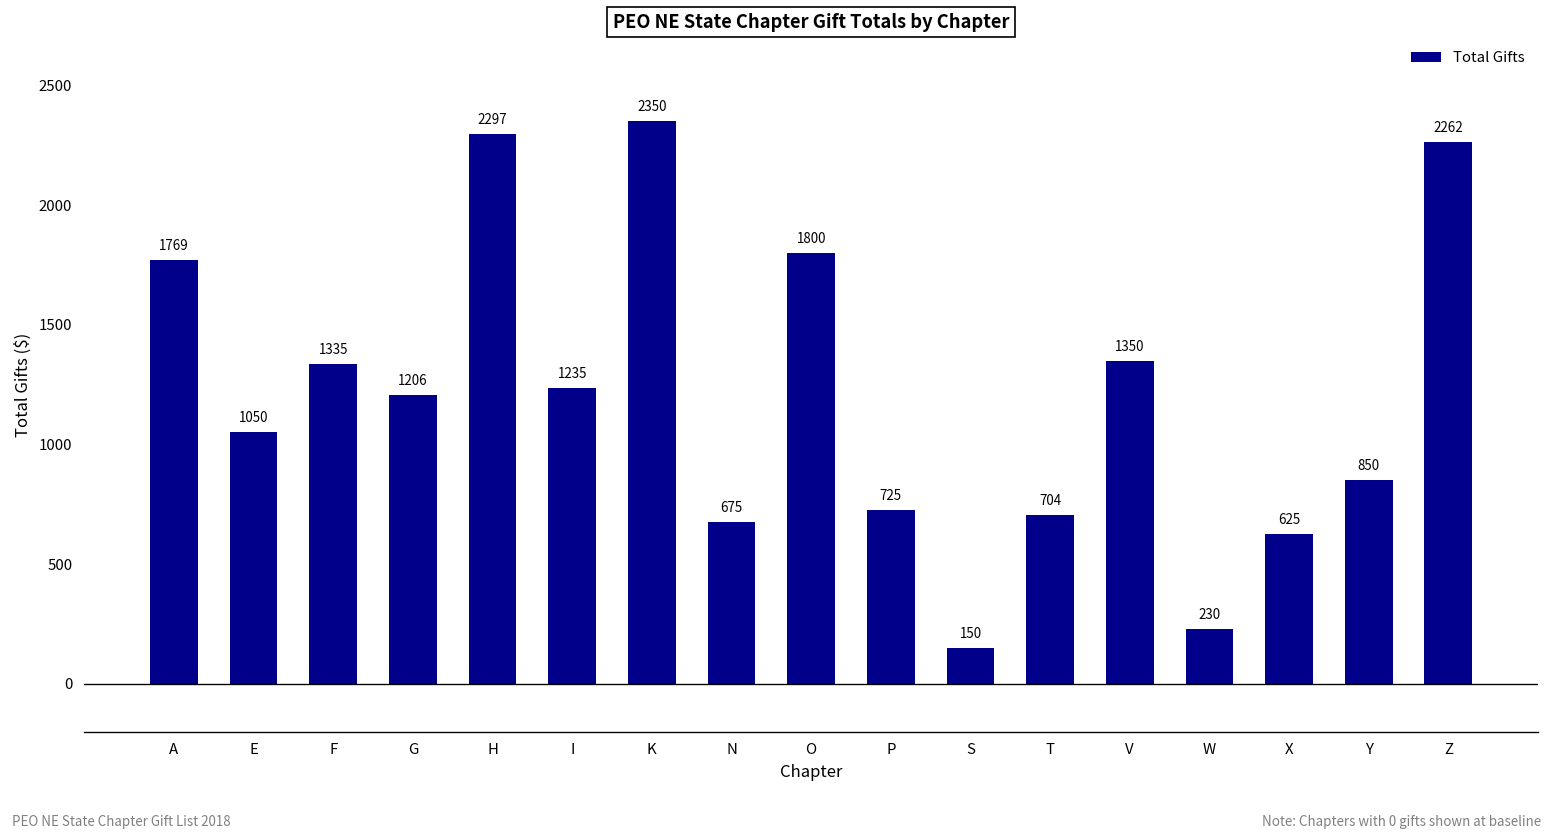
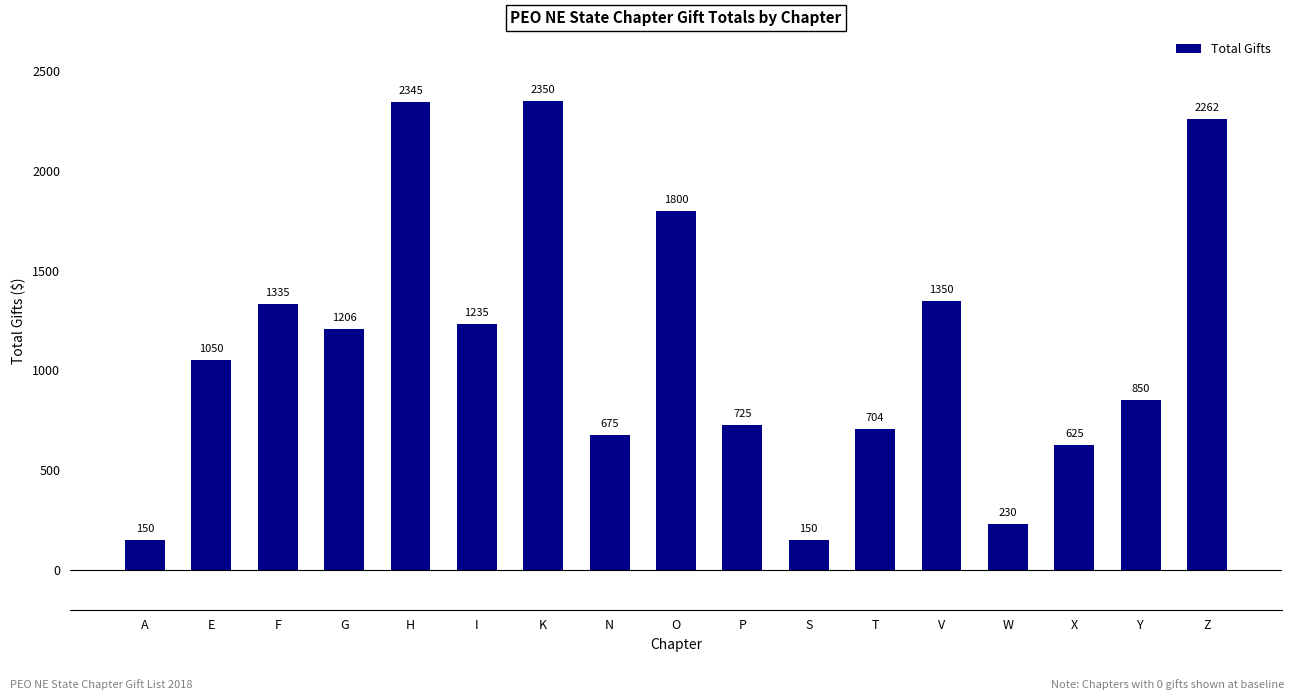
A: 1769 -> 150
H: 2297 -> 2345
